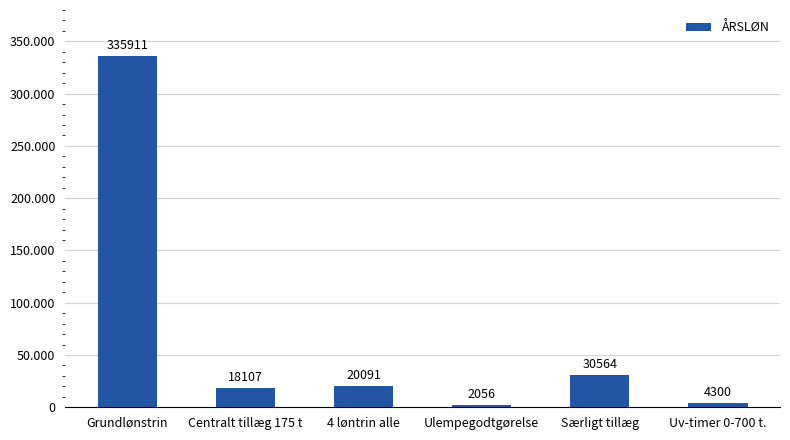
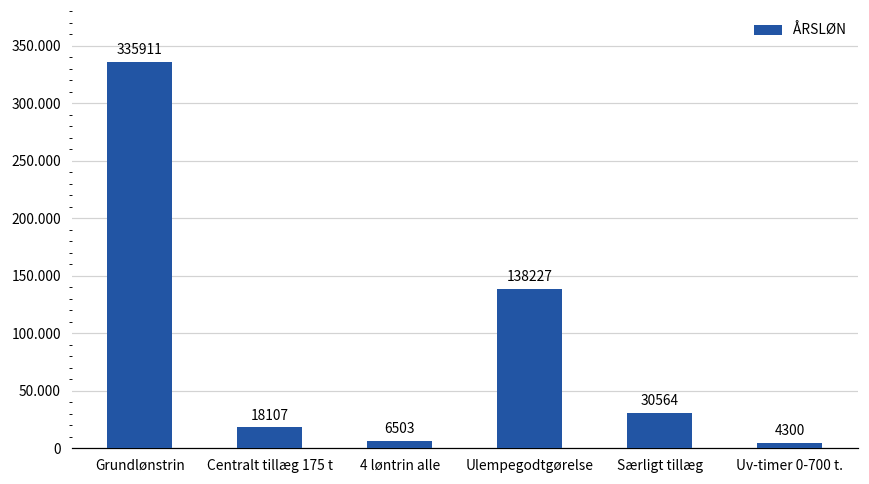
4 løntrin alle: 20091 -> 6503
Ulempegodtgørelse: 2056 -> 138227
